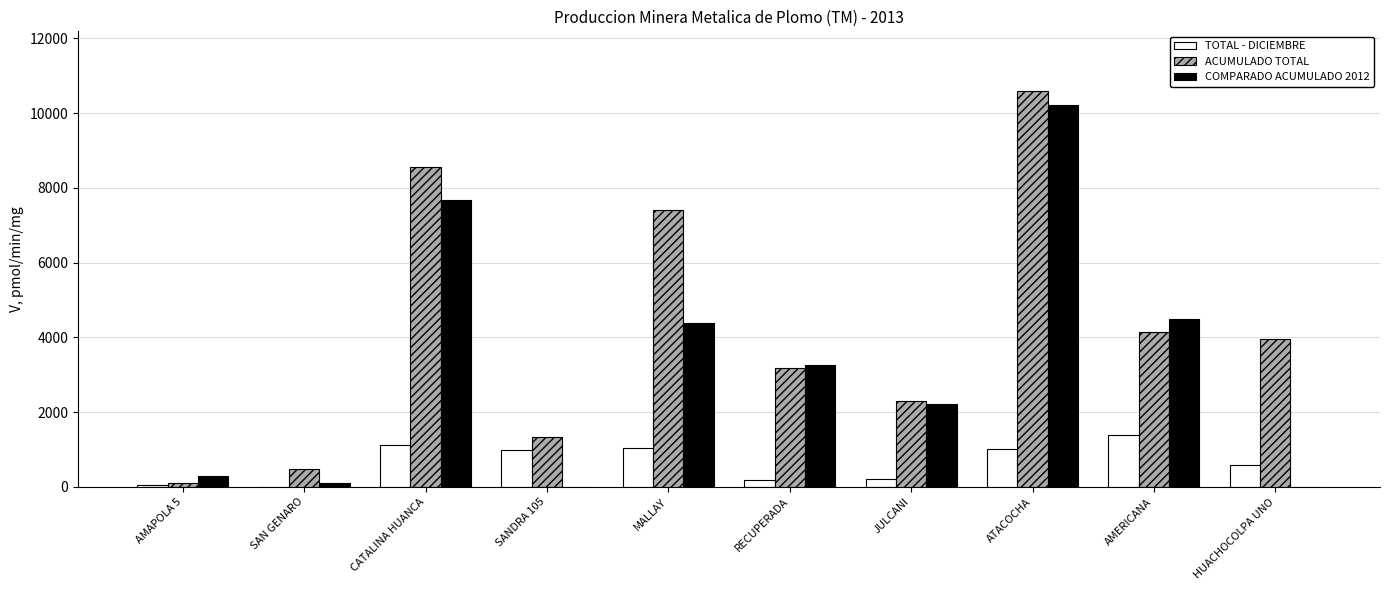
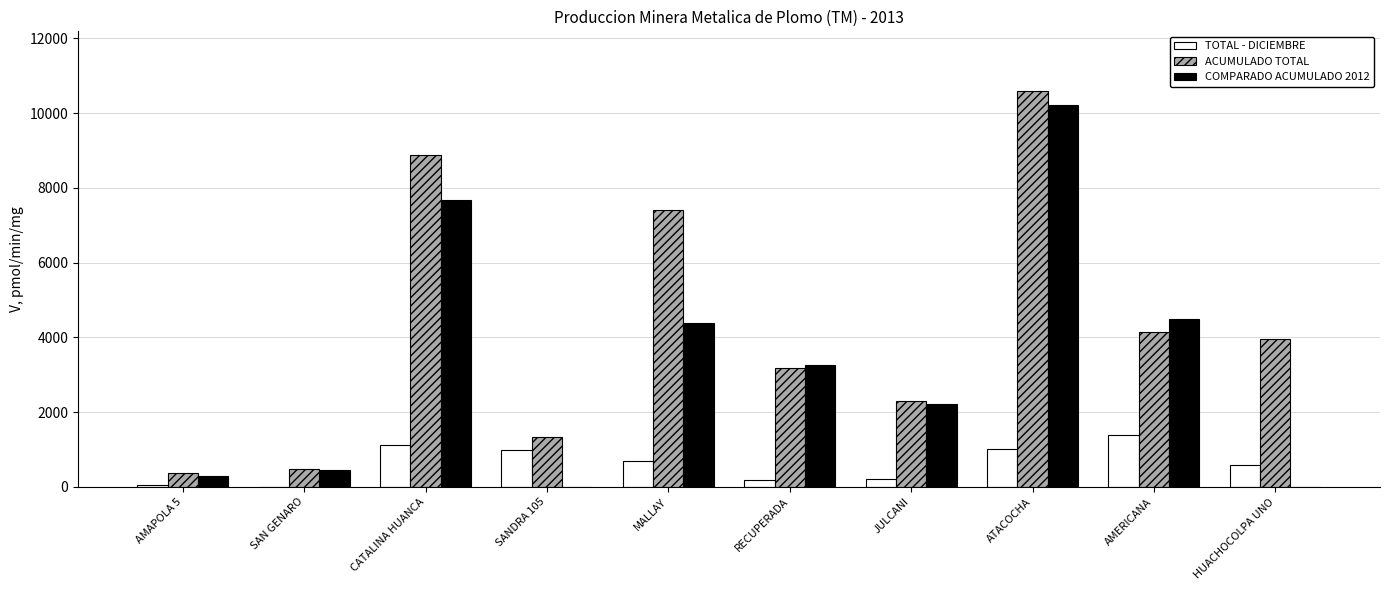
ACUMULADO TOTAL, AMAPOLA 5: 100 -> 400
COMPARADO ACUMULADO 2012, SAN GENARO: 100 -> 400
ACUMULADO TOTAL, CATALINA HUANCA: 8600 -> 8900
TOTAL - DICIEMBRE, MALLAY: 1000 -> 700
